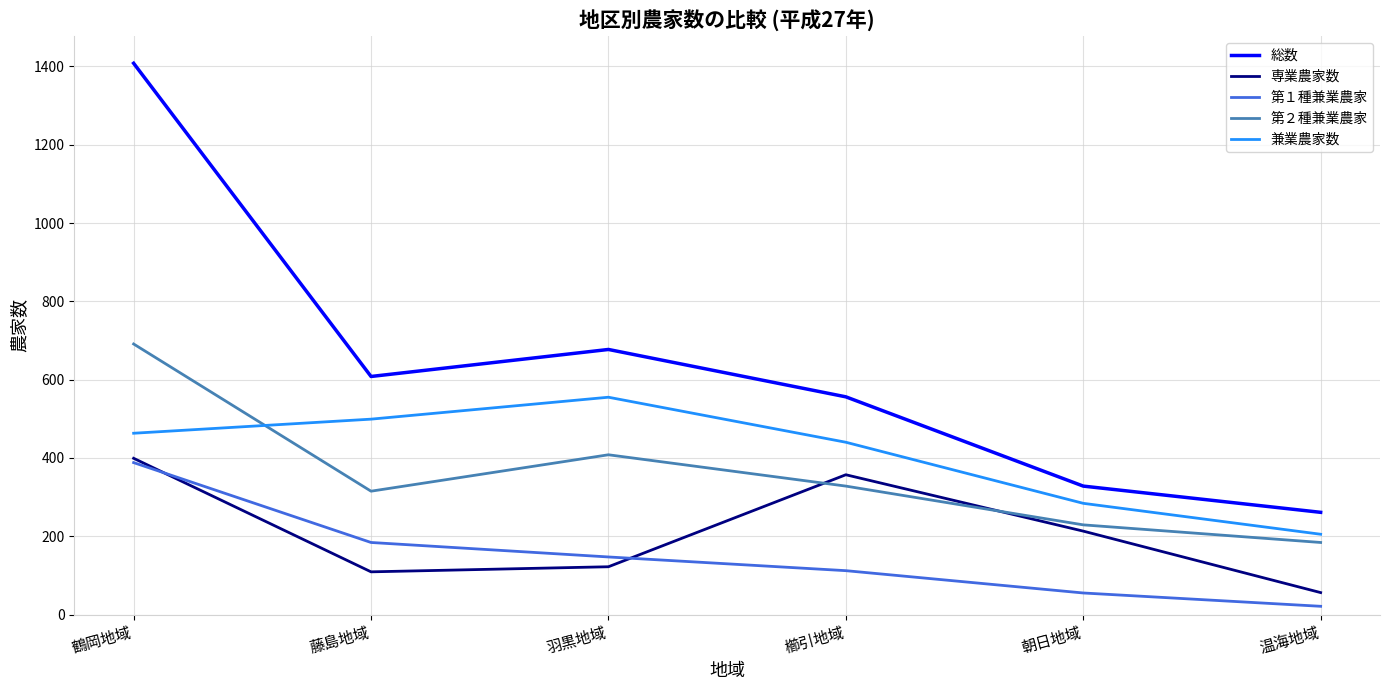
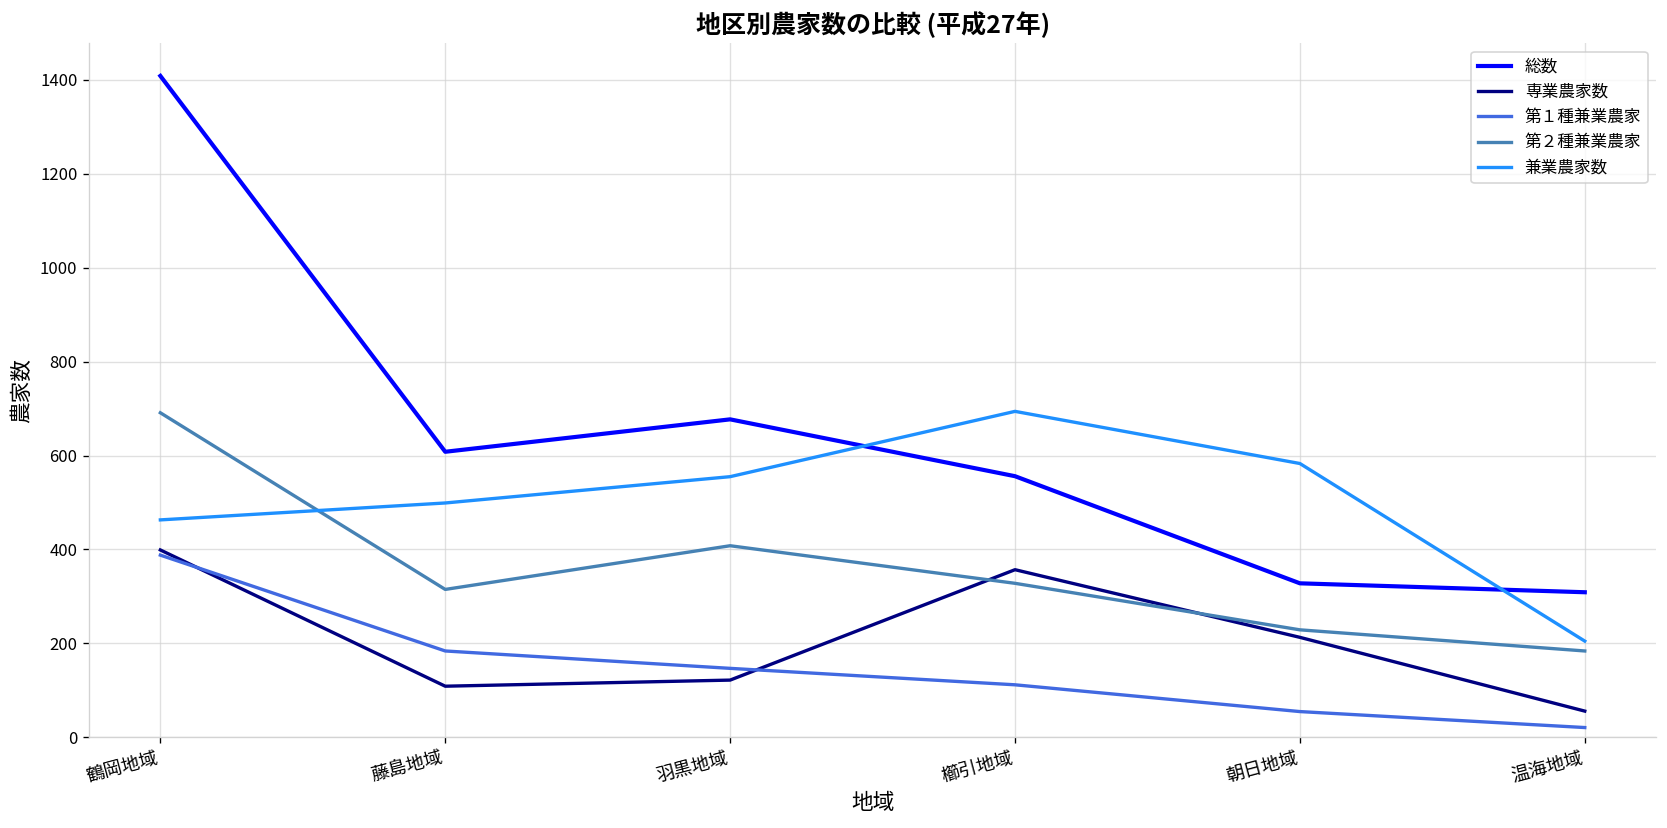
兼業農家数, 櫛引地域: 440 -> 690
兼業農家数, 朝日地域: 280 -> 580
総数, 温海地域: 260 -> 310
